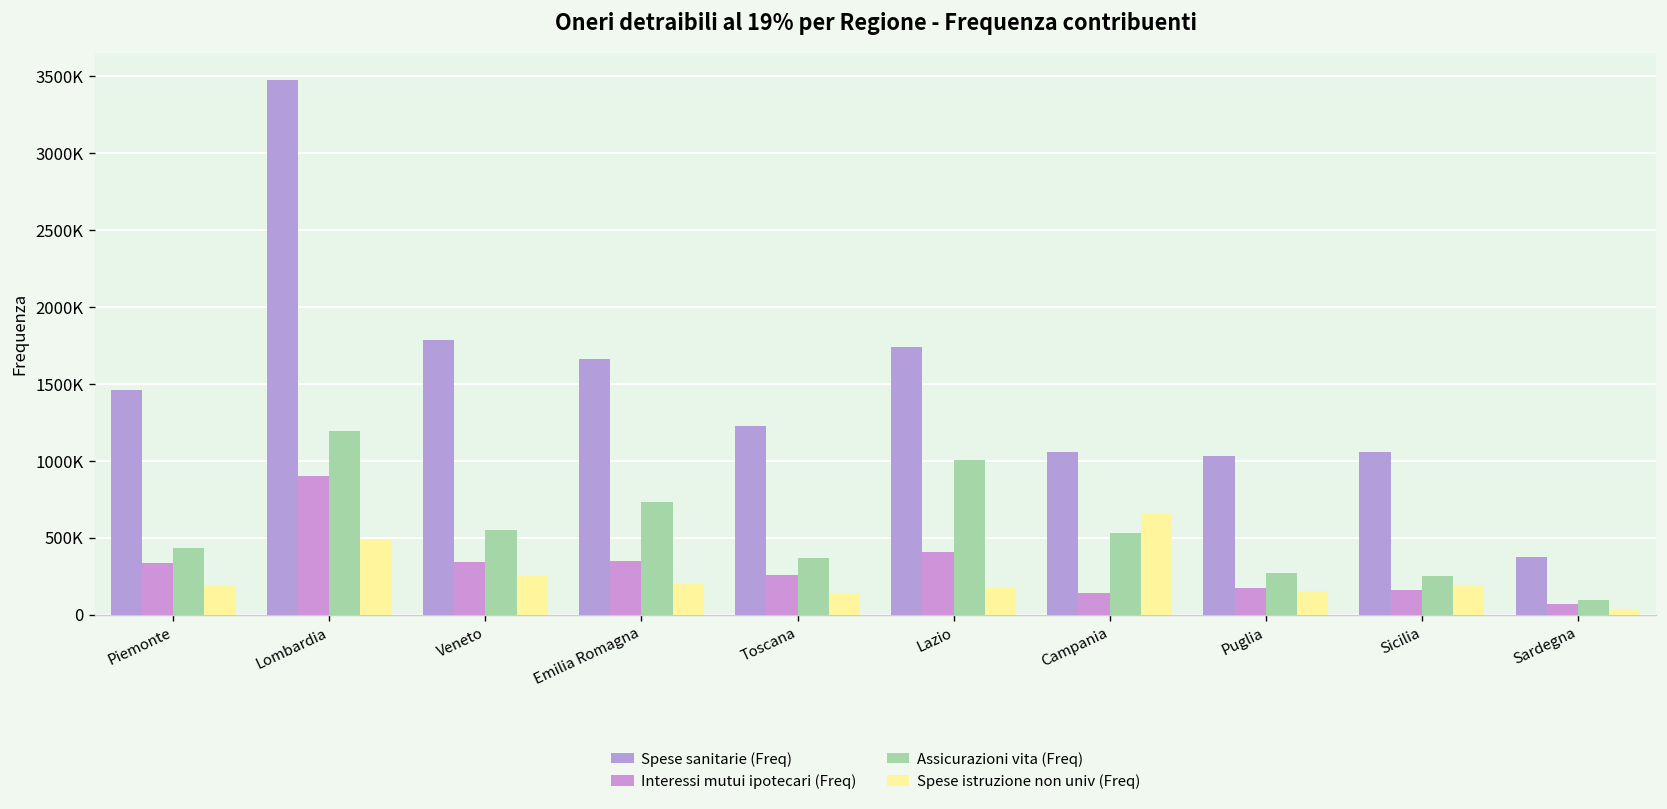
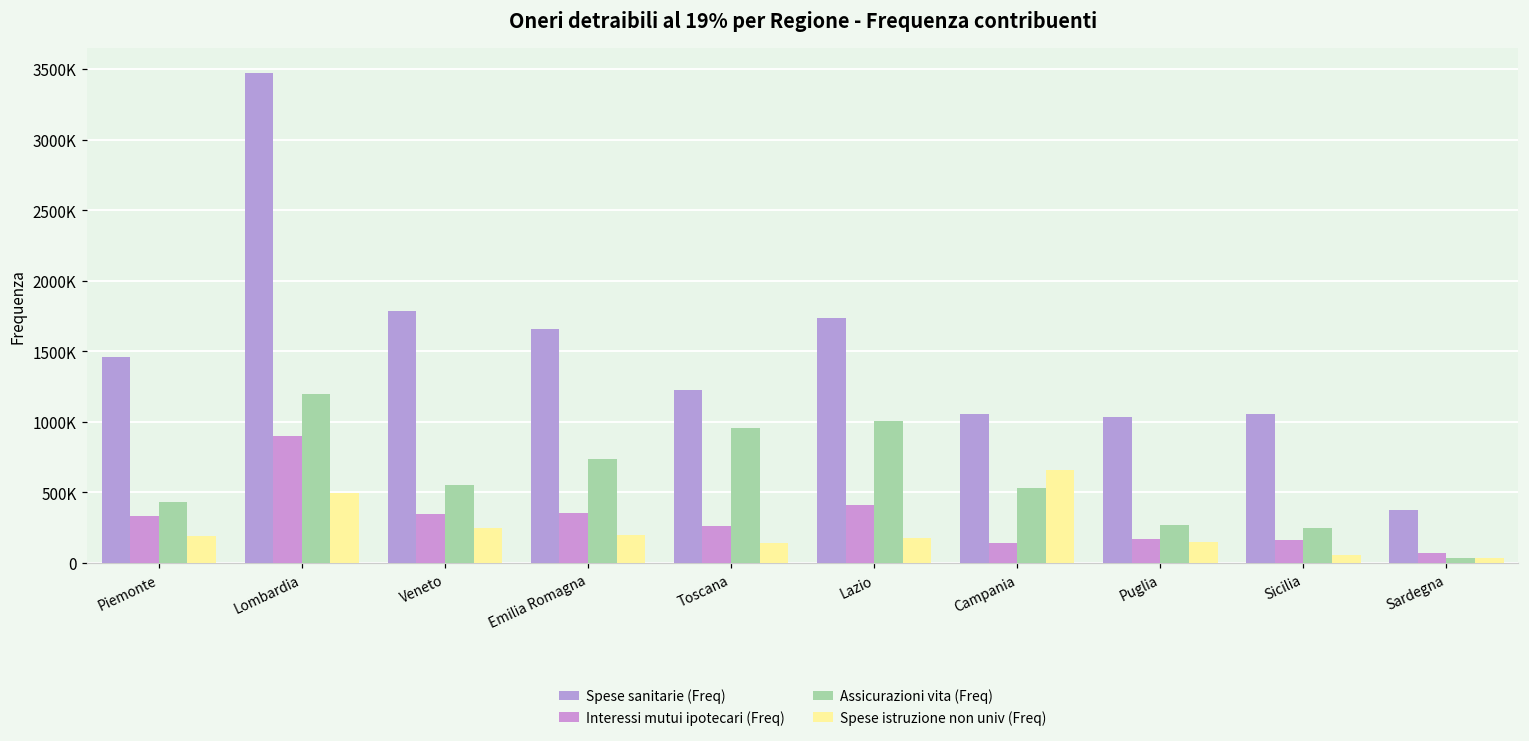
Assicurazioni vita (Freq), Toscana: 370000 -> 960000
Spese istruzione non univ (Freq), Sicilia: 190000 -> 50000
Assicurazioni vita (Freq), Sardegna: 100000 -> 30000
